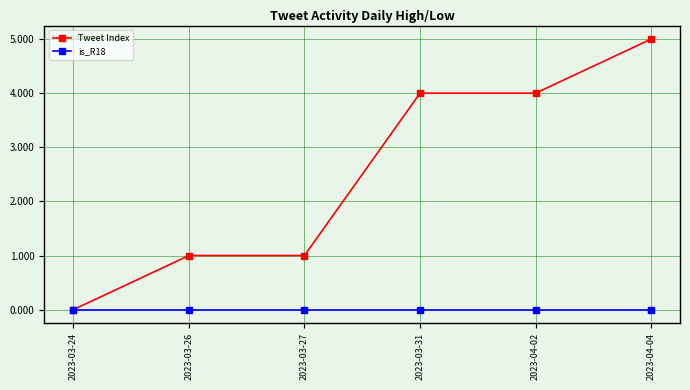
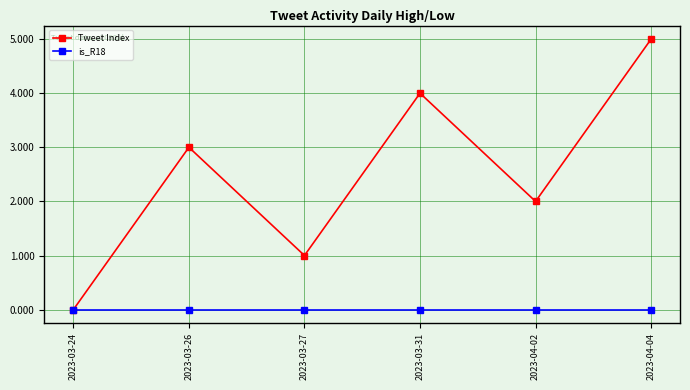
Tweet Index, 2023-03-26: 1 -> 3
Tweet Index, 2023-04-02: 4 -> 2
